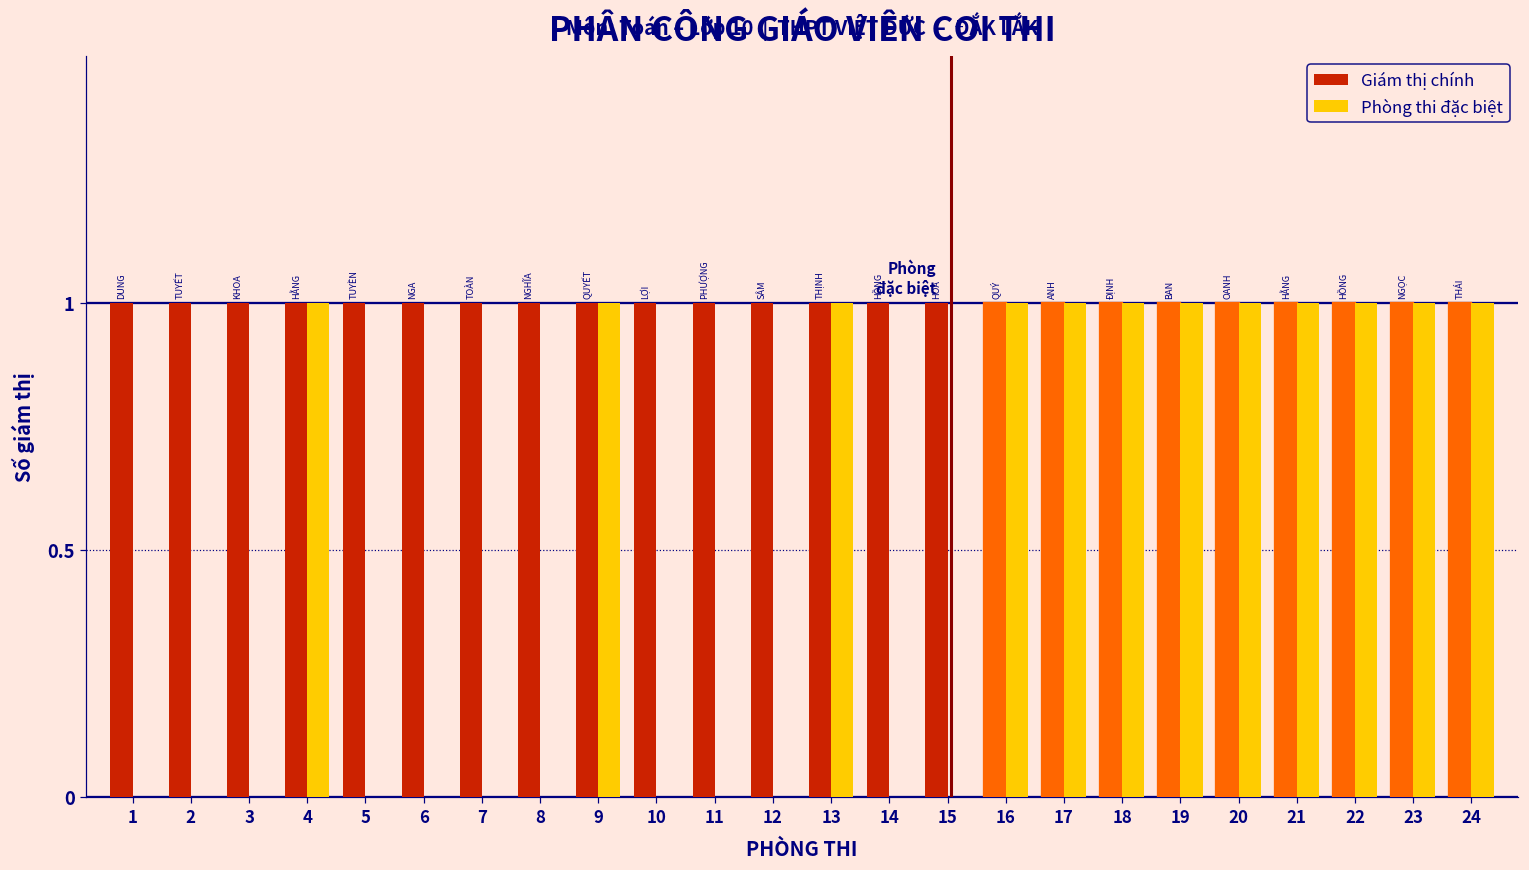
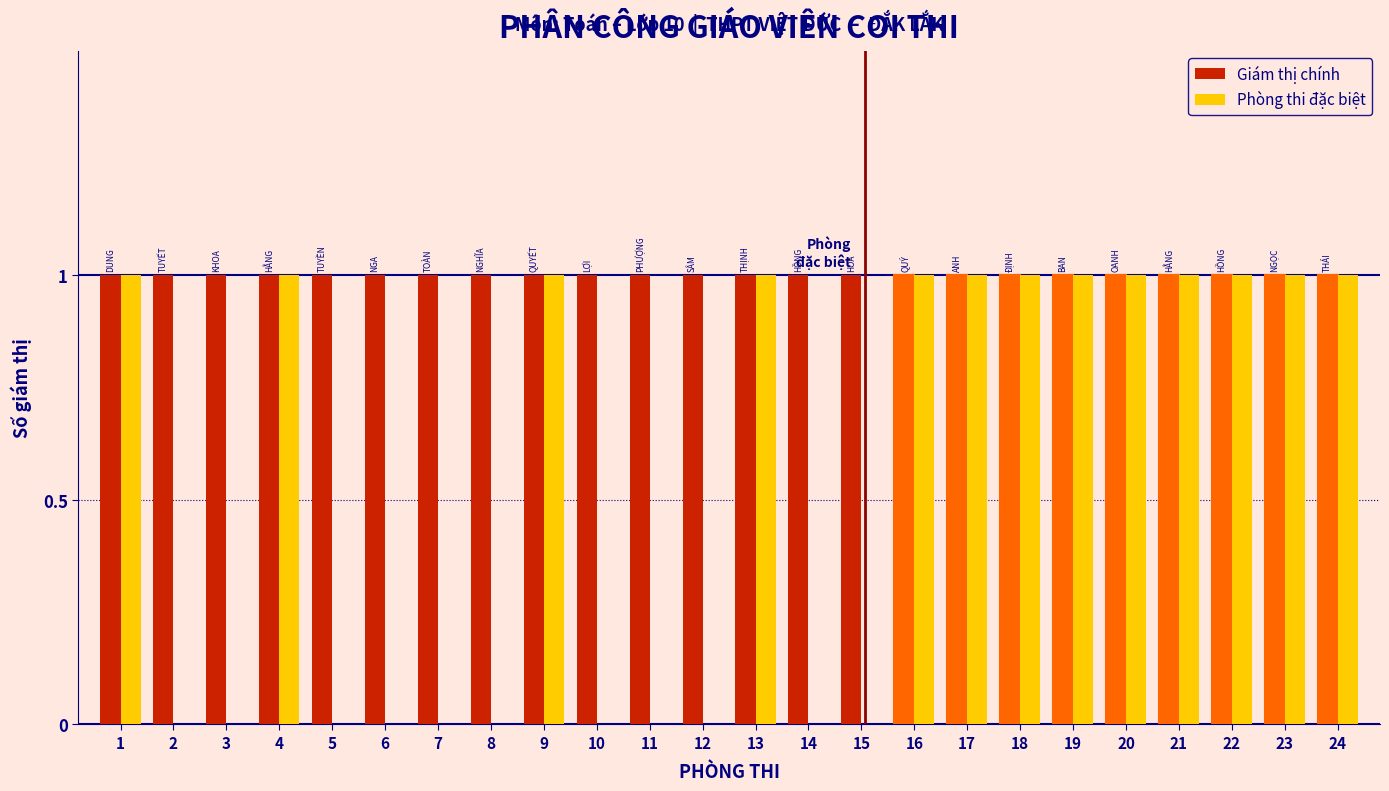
Phòng thi đặc biệt, 1: 0 -> 1
